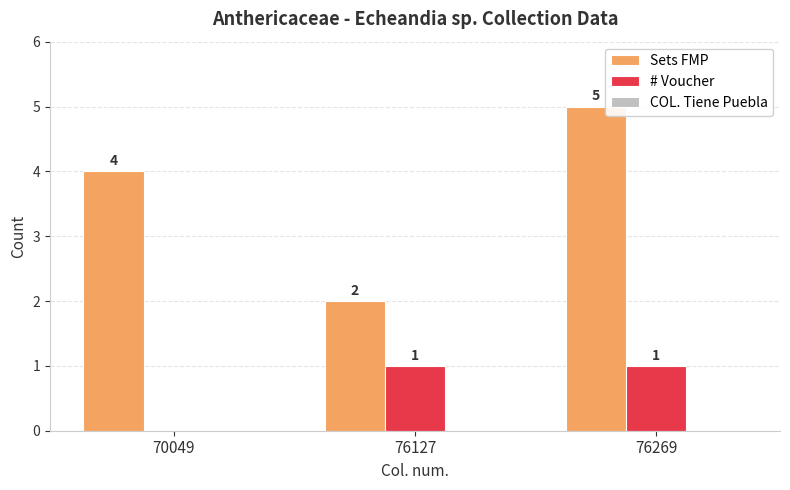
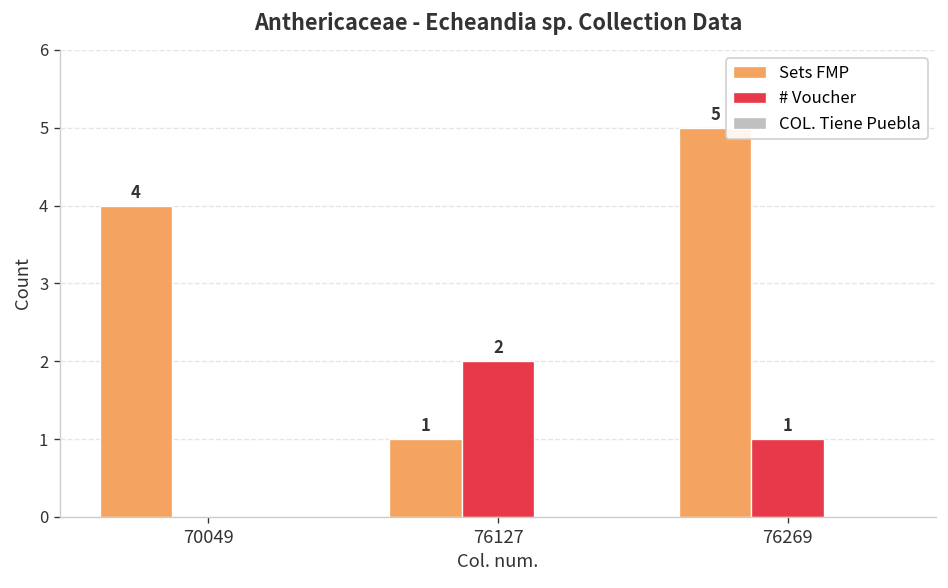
Sets FMP, 76127: 2 -> 1
# Voucher, 76127: 1 -> 2
